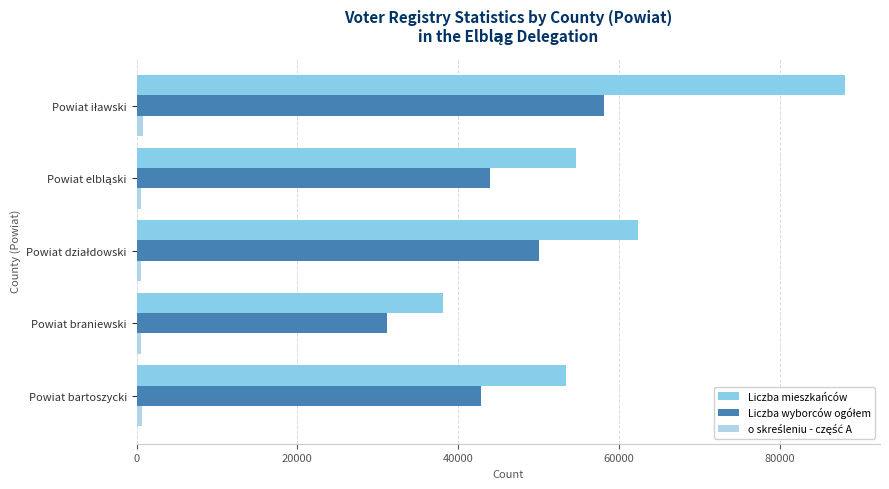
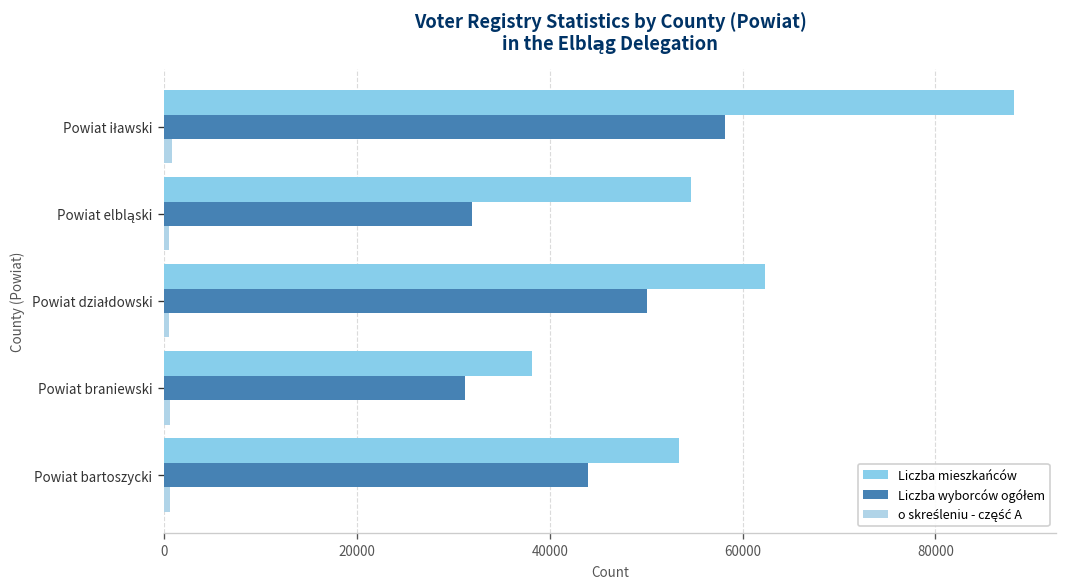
Liczba wyborców ogółem, Powiat elbląski: 44000 -> 32000
Liczba wyborców ogółem, Powiat bartoszycki: 43000 -> 44000
